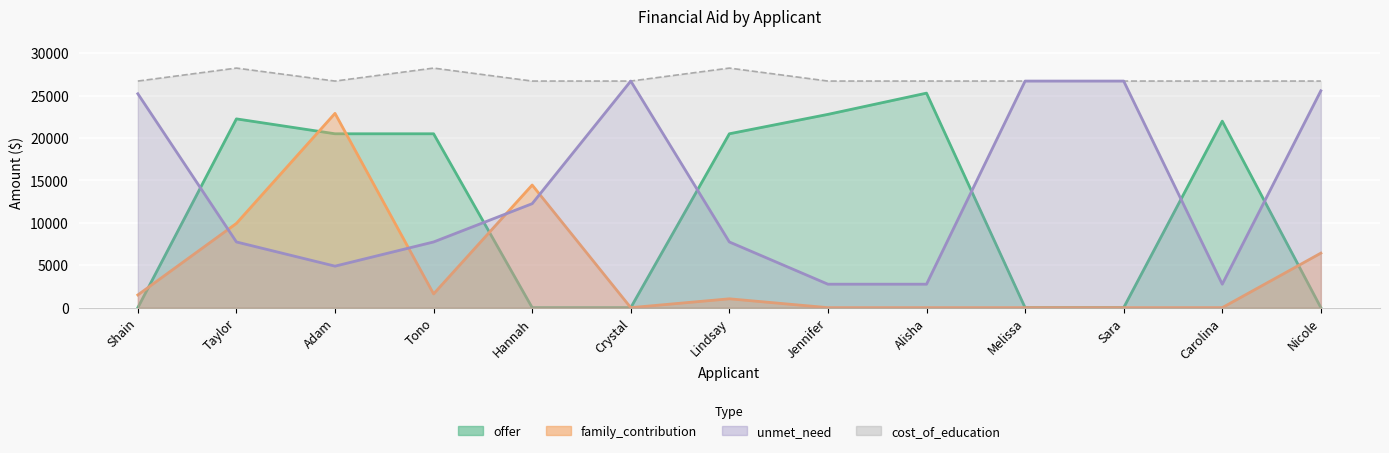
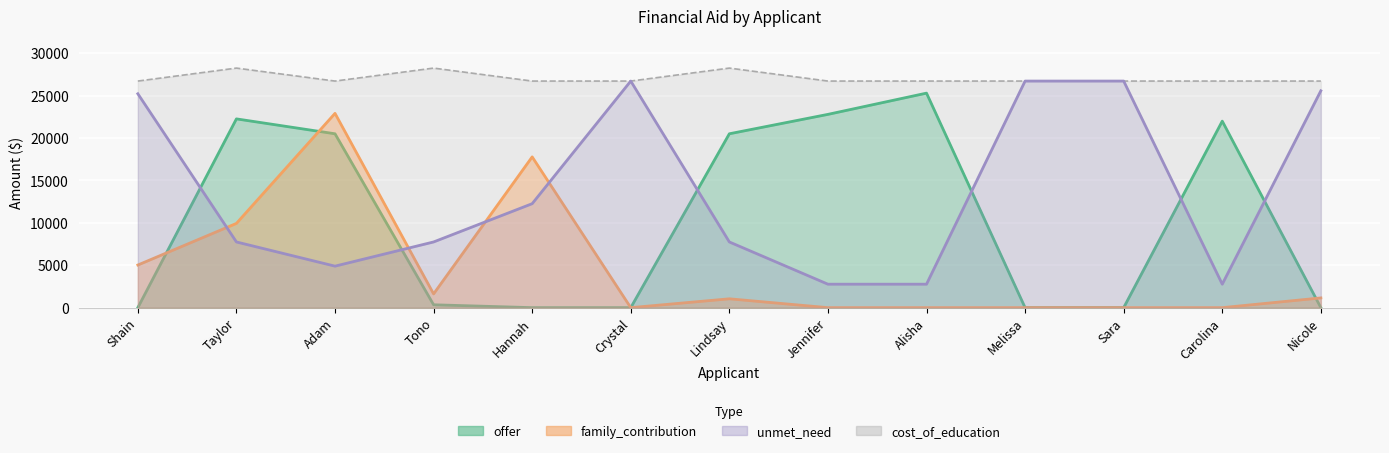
family_contribution, Shain: 1000 -> 5000
offer, Tono: 21000 -> 0
family_contribution, Hannah: 14000 -> 18000
family_contribution, Nicole: 6000 -> 1000
